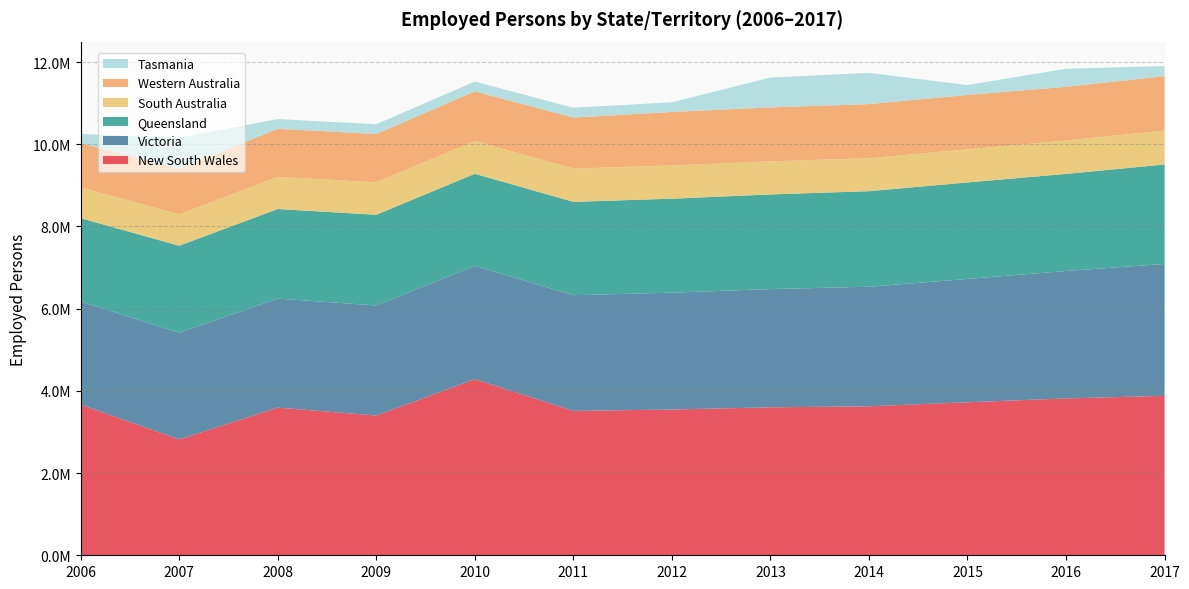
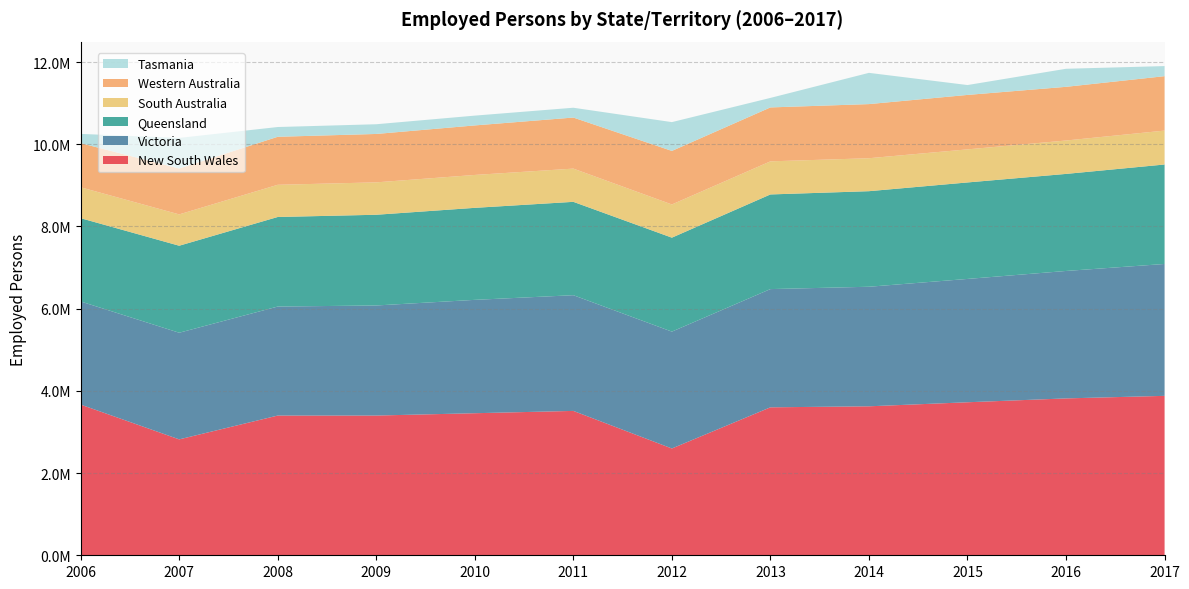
New South Wales, 2008: 3600000 -> 3400000
New South Wales, 2010: 4300000 -> 3500000
New South Wales, 2012: 3500000 -> 2600000
Tasmania, 2012: 200000 -> 700000
Tasmania, 2013: 700000 -> 200000
